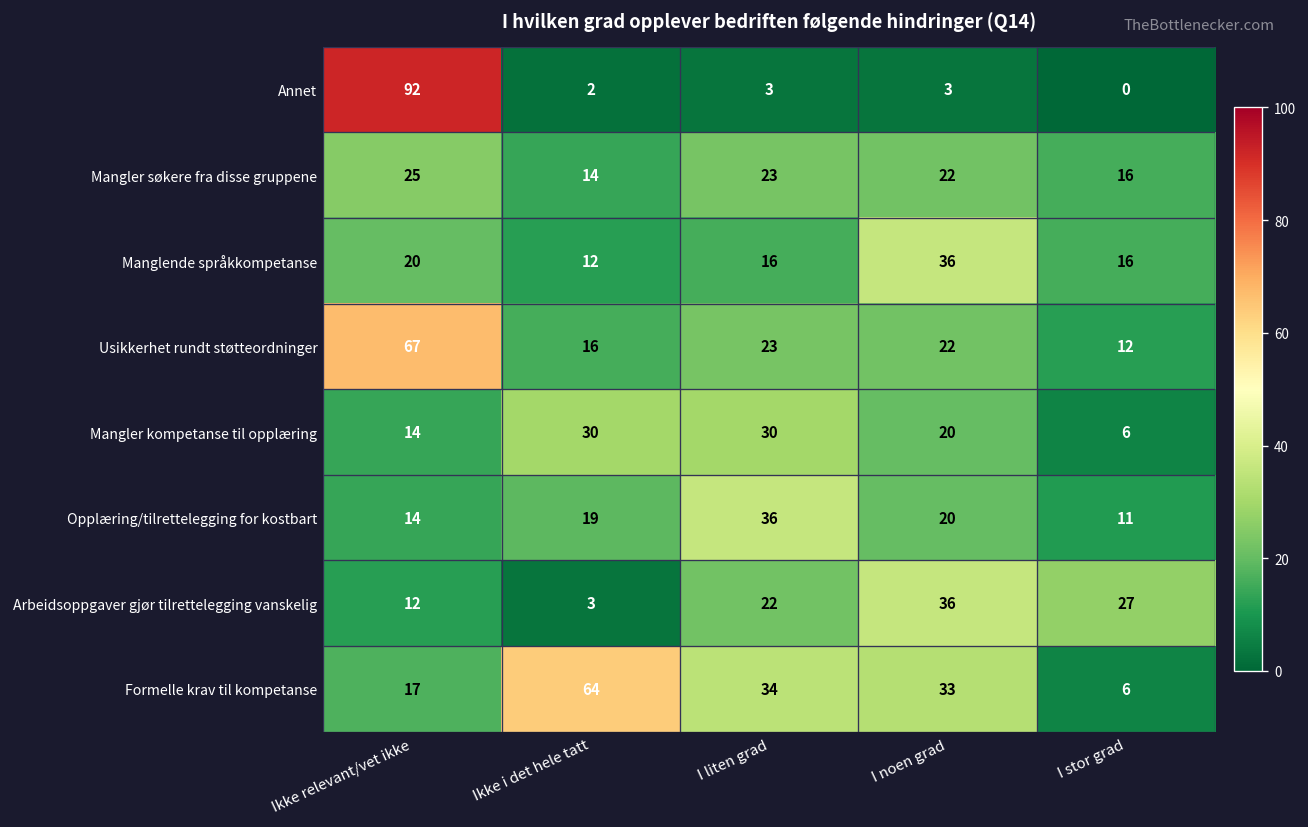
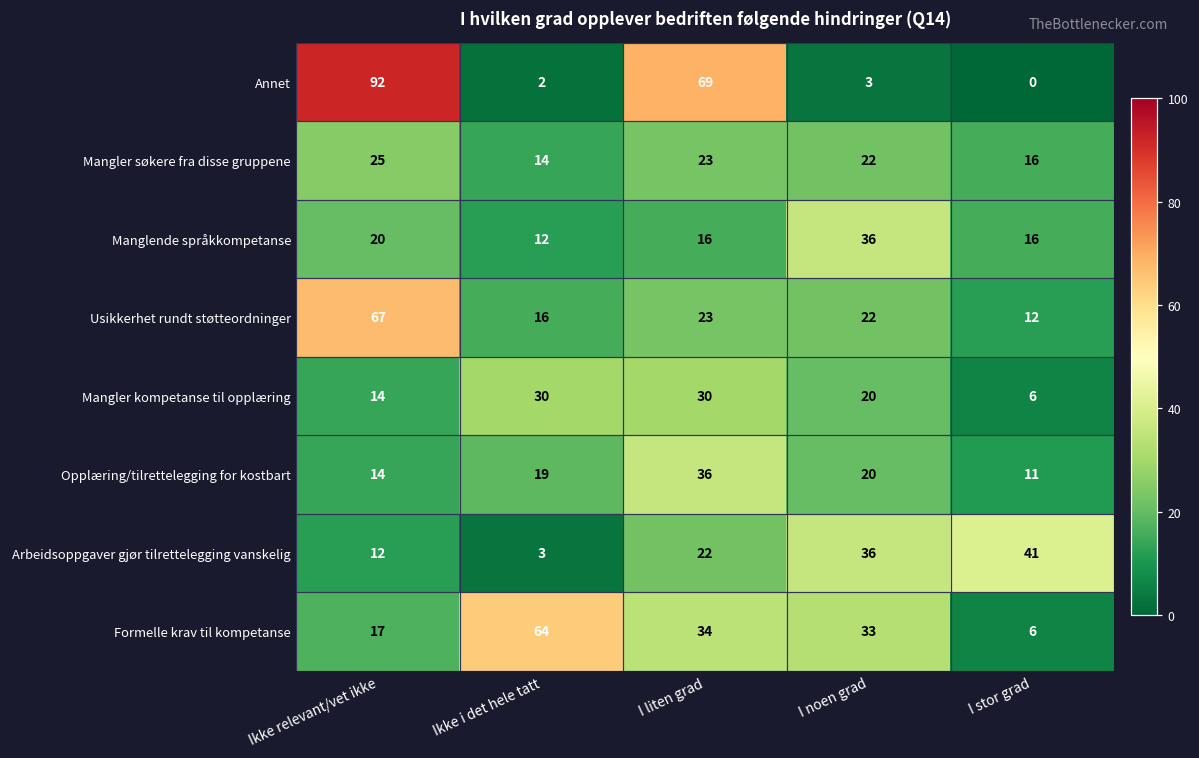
Annet, I liten grad: 3 -> 69
Arbeidsoppgaver gjør tilrettelegging vanskelig, I stor grad: 27 -> 41
